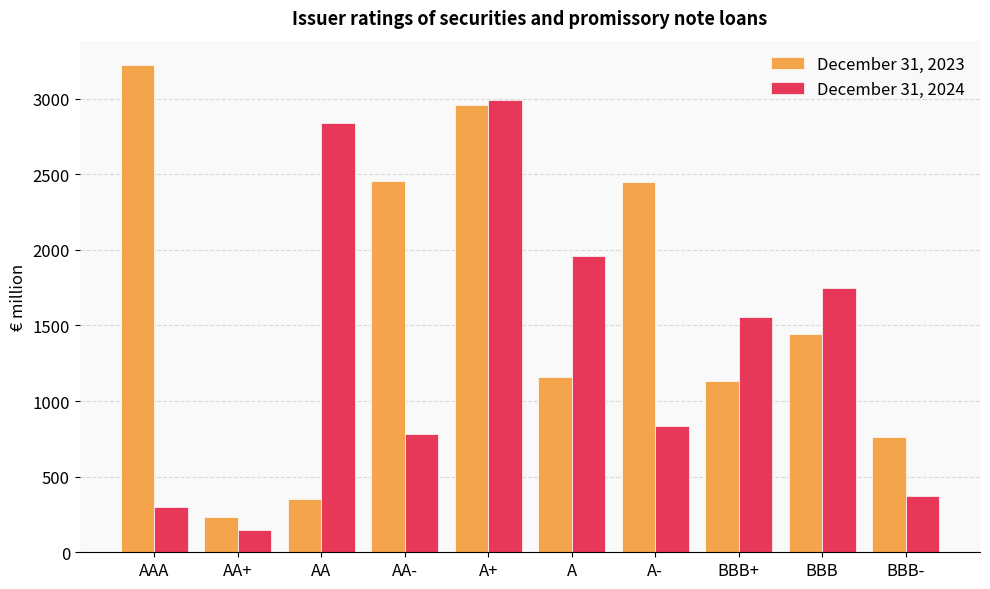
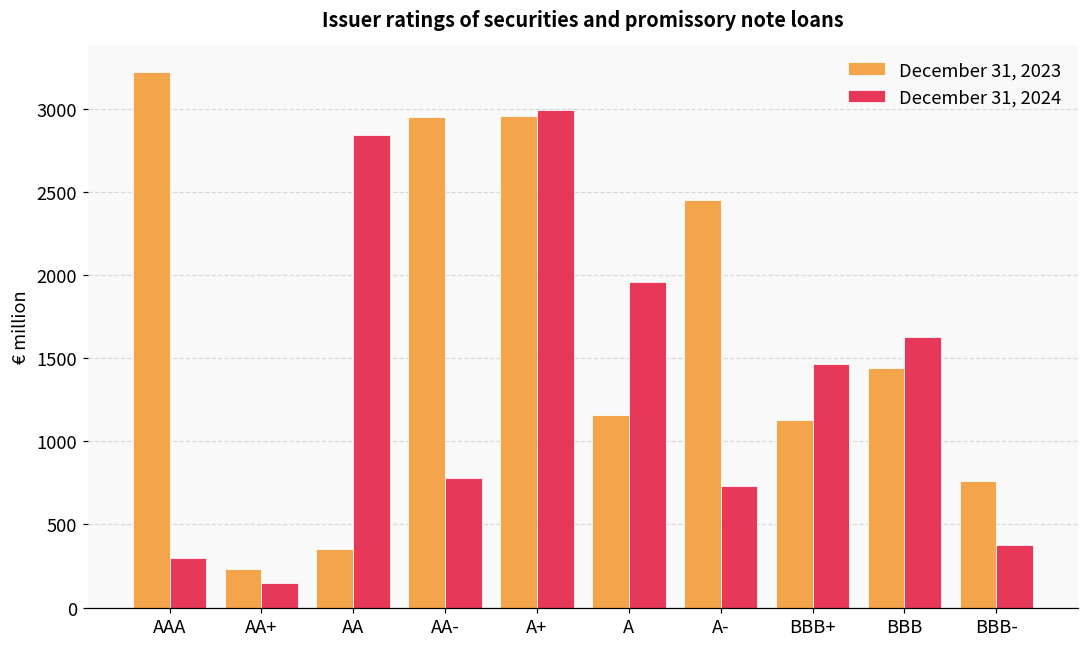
December 31, 2023, AA-: 2460 -> 2950
December 31, 2024, A-: 840 -> 730
December 31, 2024, BBB+: 1560 -> 1470
December 31, 2024, BBB: 1750 -> 1620
